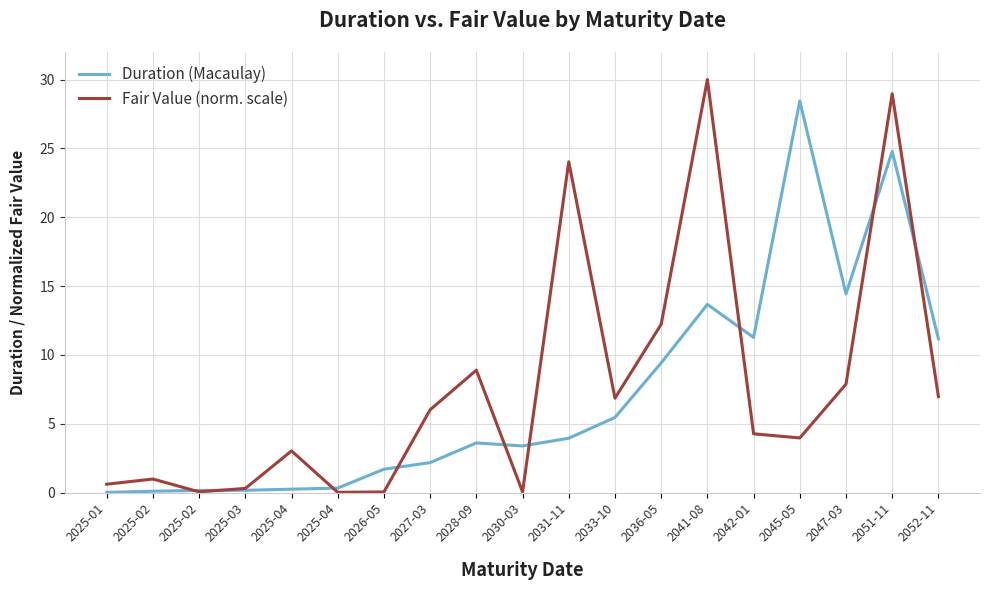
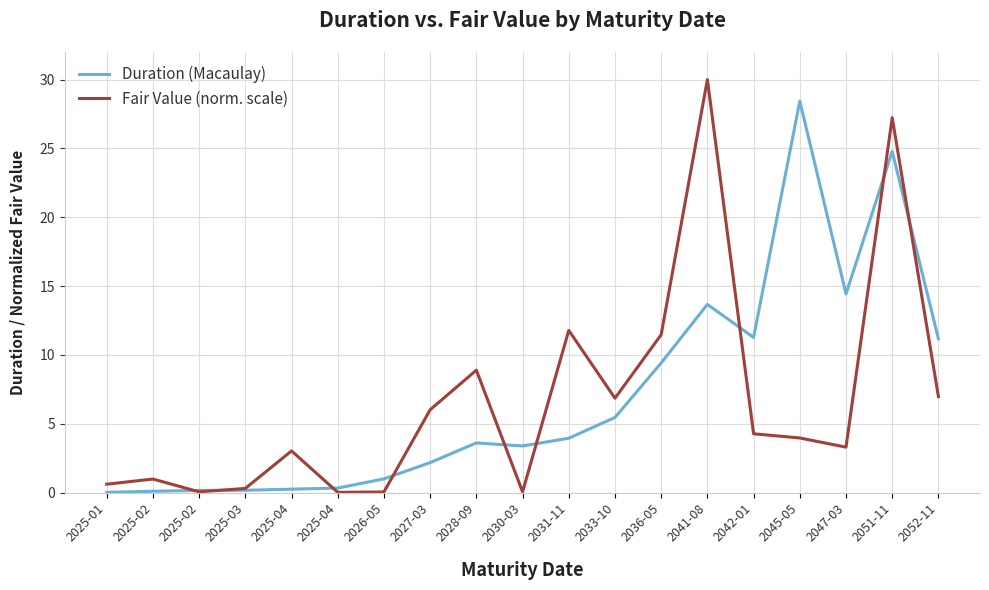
Duration (Macaulay), 2026-05: 1.7 -> 1.0
Fair Value (norm. scale), 2031-11: 24.0 -> 11.8
Fair Value (norm. scale), 2036-05: 12.2 -> 11.5
Fair Value (norm. scale), 2047-03: 7.9 -> 3.3
Fair Value (norm. scale), 2051-11: 29.0 -> 27.2
